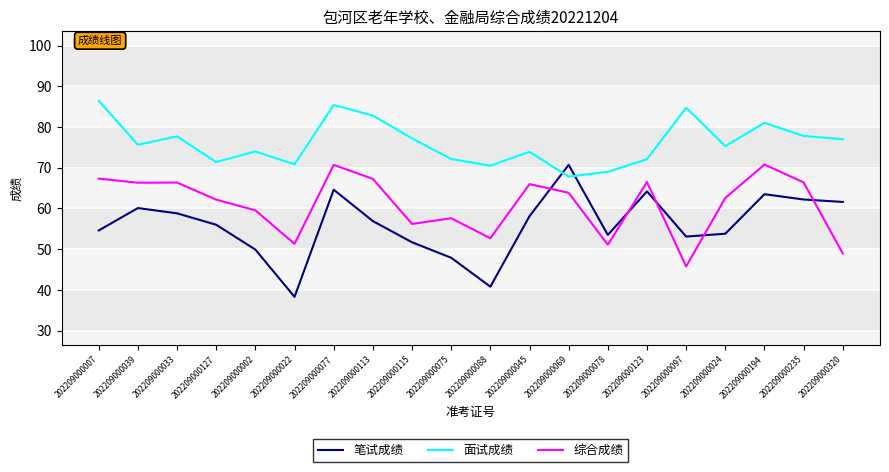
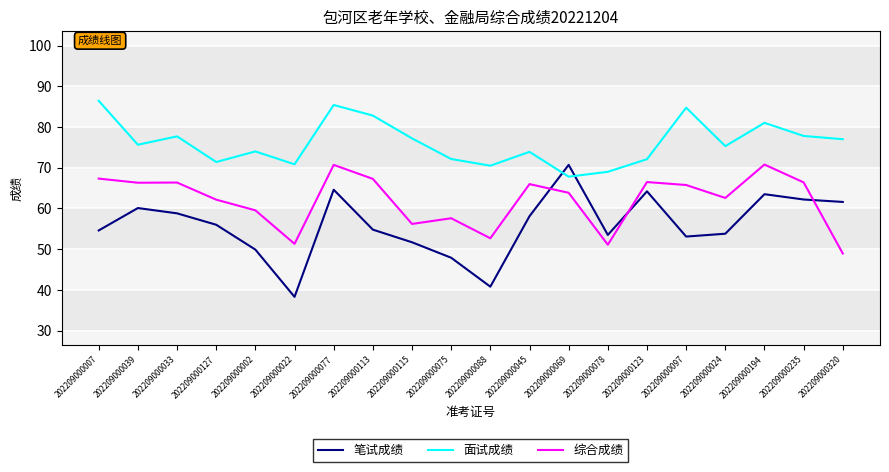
笔试成绩, 202209000113: 57 -> 55
综合成绩, 202209000097: 46 -> 66
